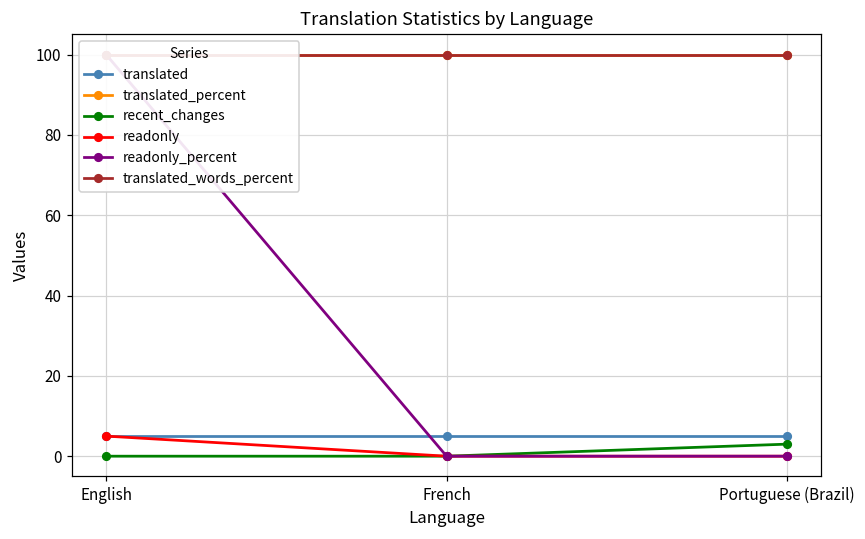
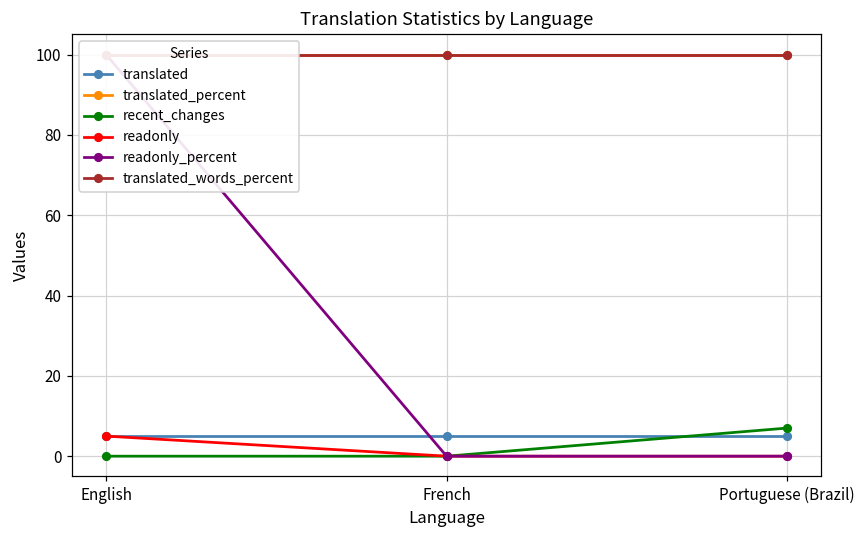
recent_changes, Portuguese (Brazil): 3 -> 7
